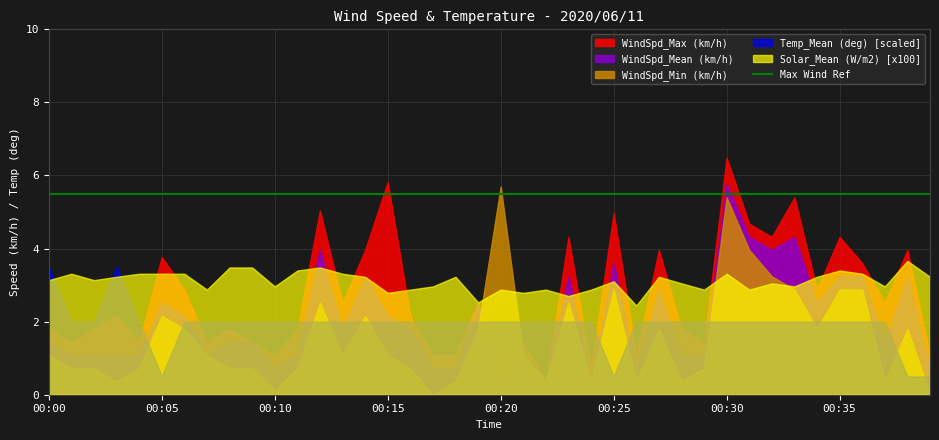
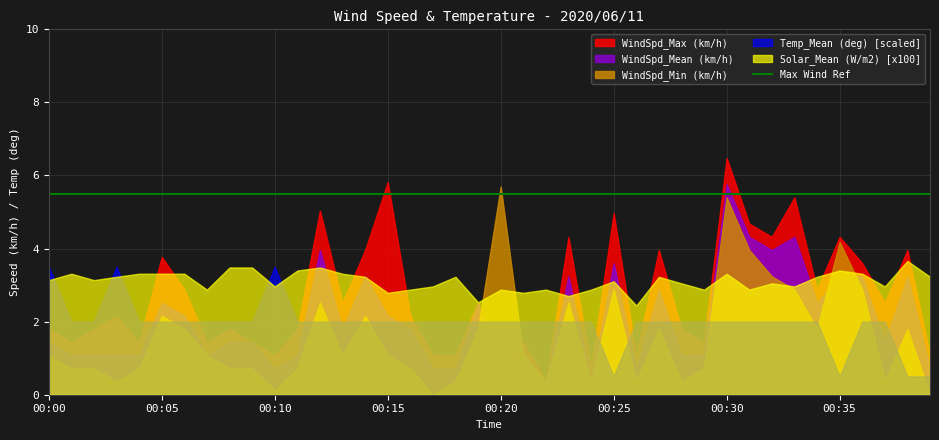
Temp_Mean (deg) [scaled], 00:05: 0.5 -> 2.0
Temp_Mean (deg) [scaled], 00:10: 2.0 -> 3.5
WindSpd_Min (km/h), 00:35: 2.9 -> 4.2
Temp_Mean (deg) [scaled], 00:35: 2.0 -> 0.5
